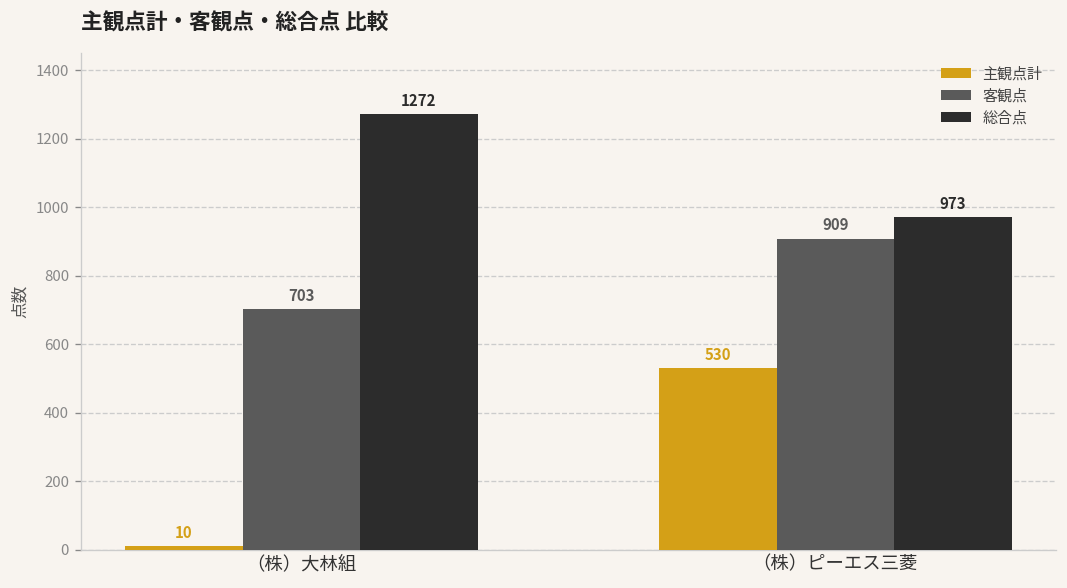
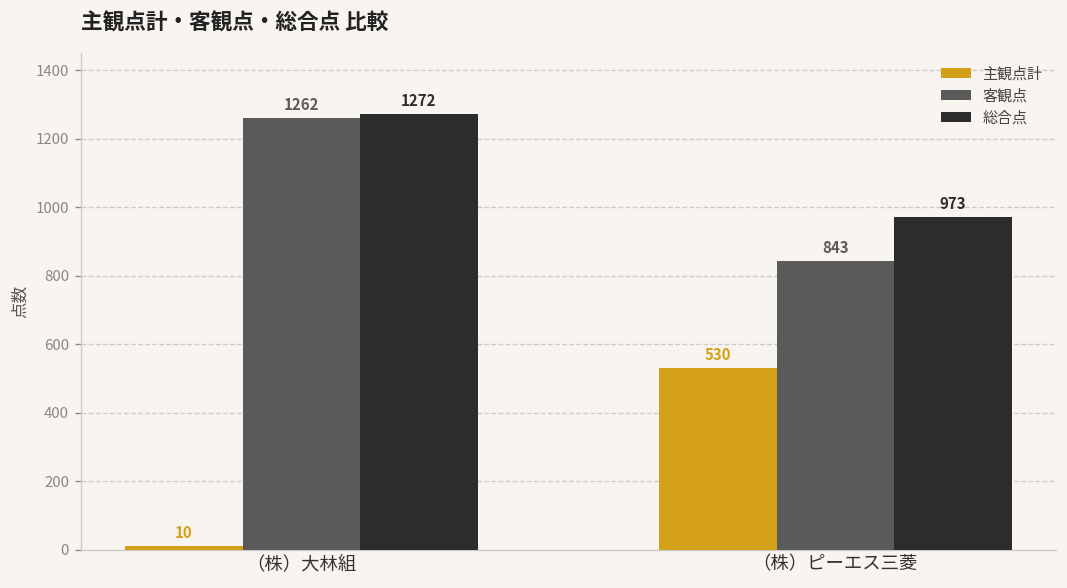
客観点, （株）大林組: 703 -> 1262
客観点, （株）ピーエス三菱: 909 -> 843
